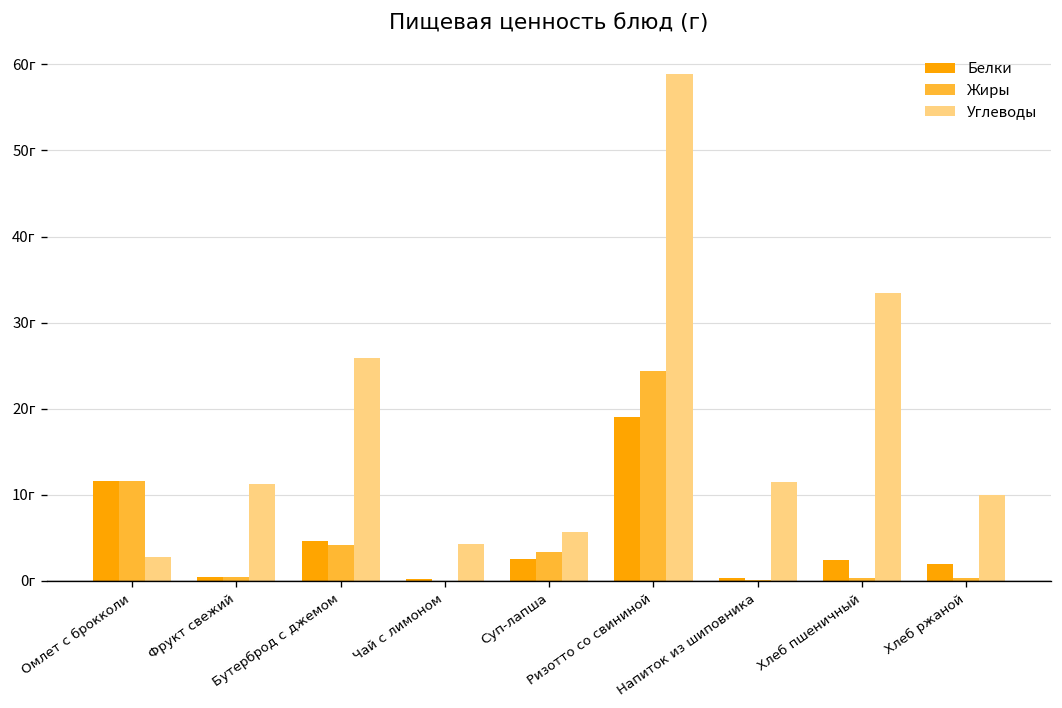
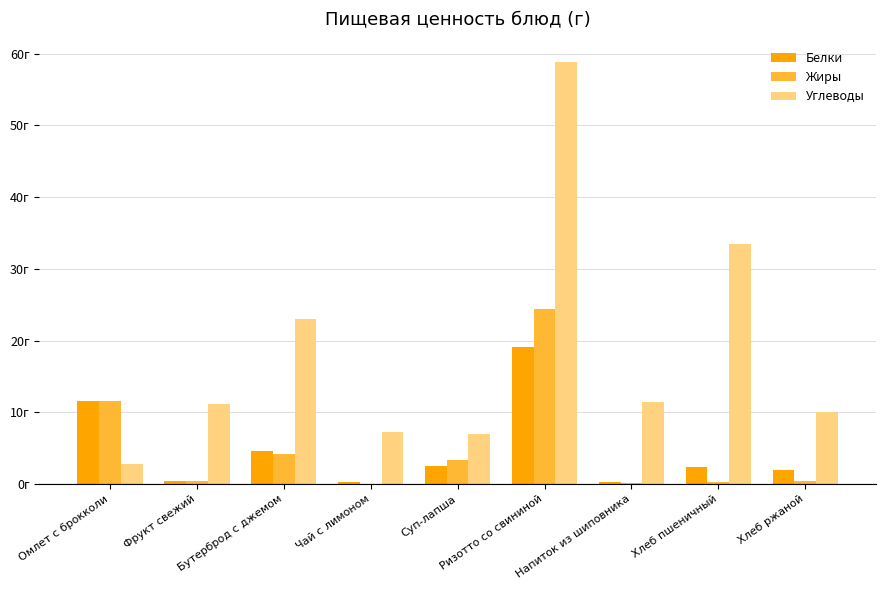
Углеводы, Бутерброд с джемом: 26г -> 23г
Углеводы, Чай с лимоном: 4г -> 7г
Углеводы, Суп-лапша: 6г -> 7г
